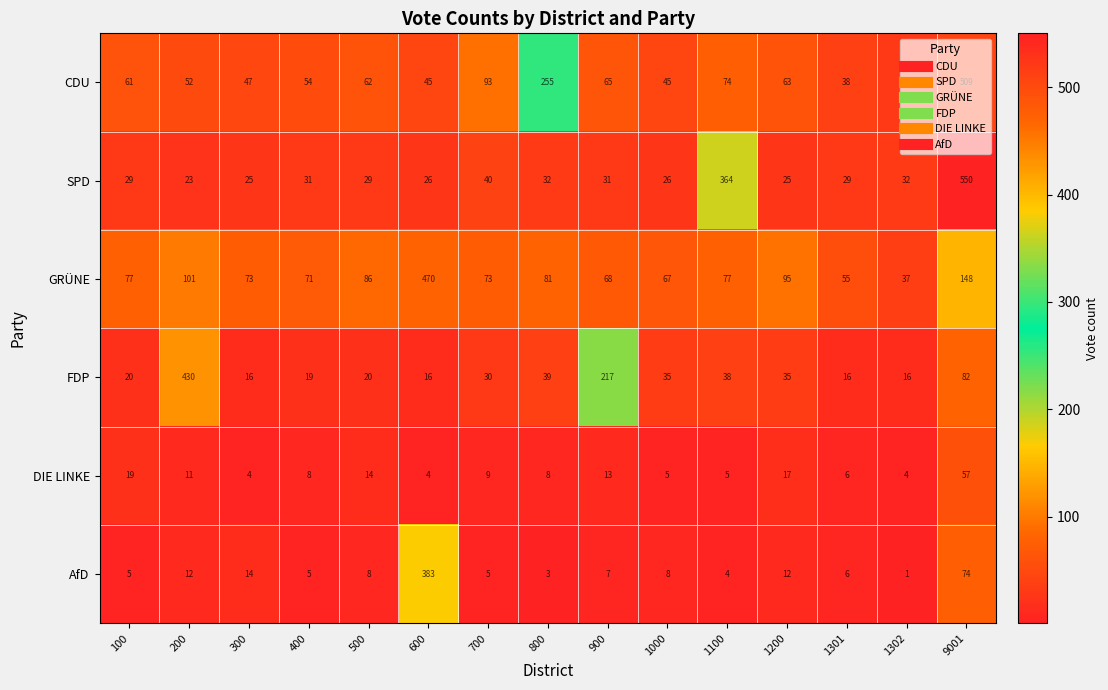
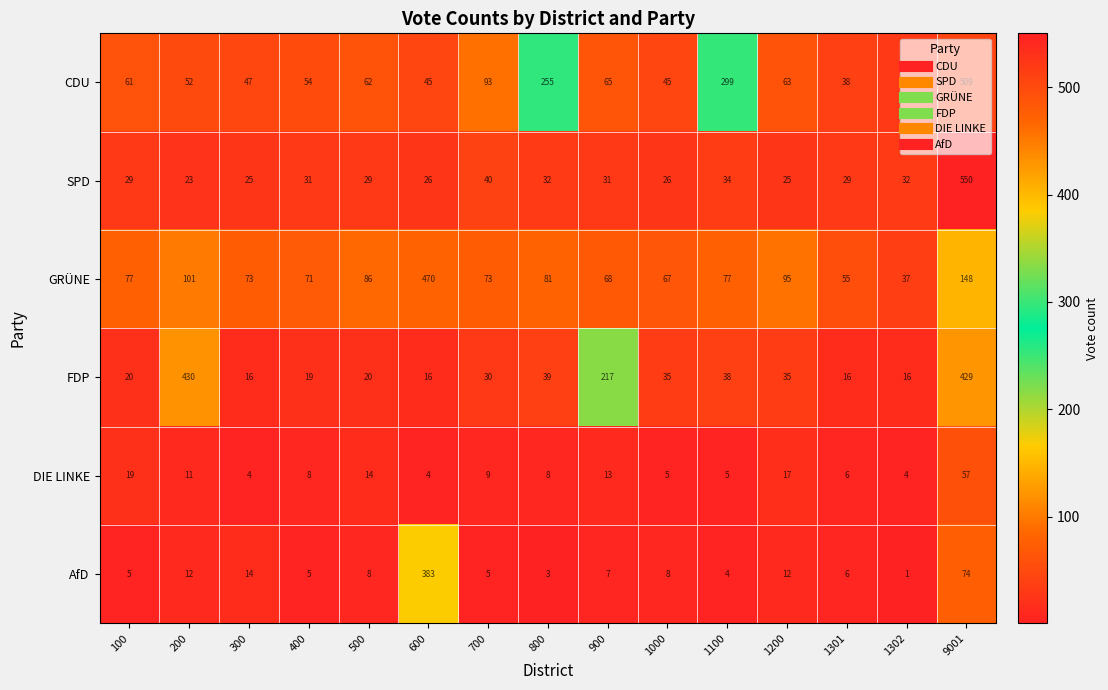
CDU, 1100: 74 -> 299
SPD, 1100: 364 -> 34
FDP, 9001: 82 -> 429
